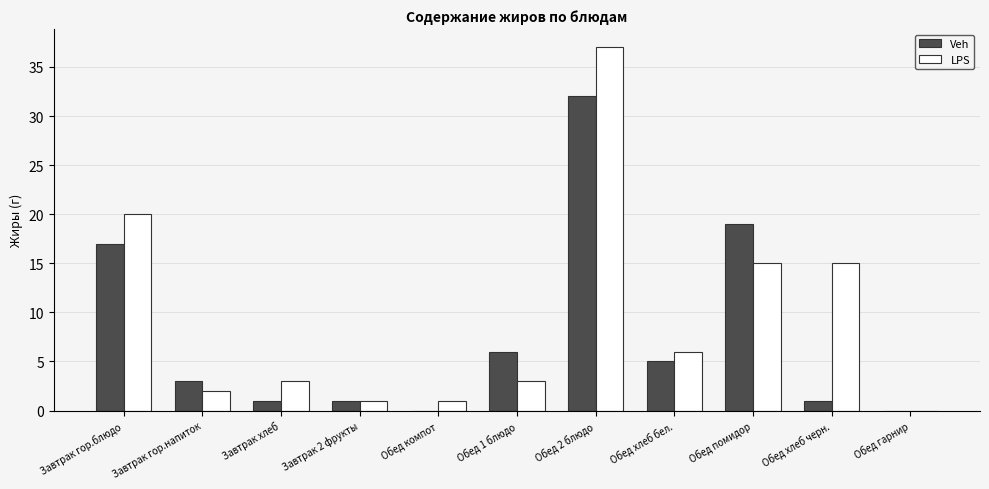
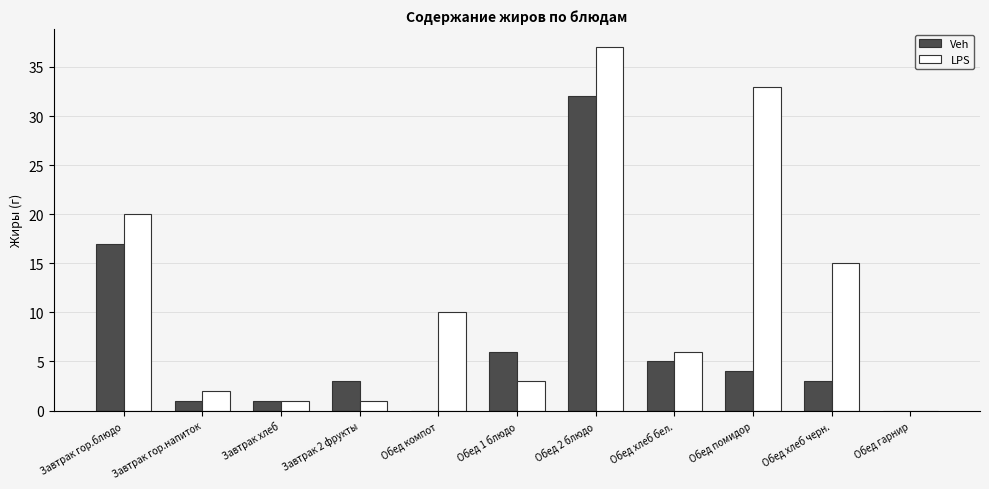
Veh, Завтрак гор.напиток: 3 -> 1
LPS, Завтрак хлеб: 3 -> 1
Veh, Завтрак 2 фрукты: 1 -> 3
LPS, Обед компот: 1 -> 10
Veh, Обед помидор: 19 -> 4
LPS, Обед помидор: 15 -> 33
Veh, Обед хлеб черн.: 1 -> 3
